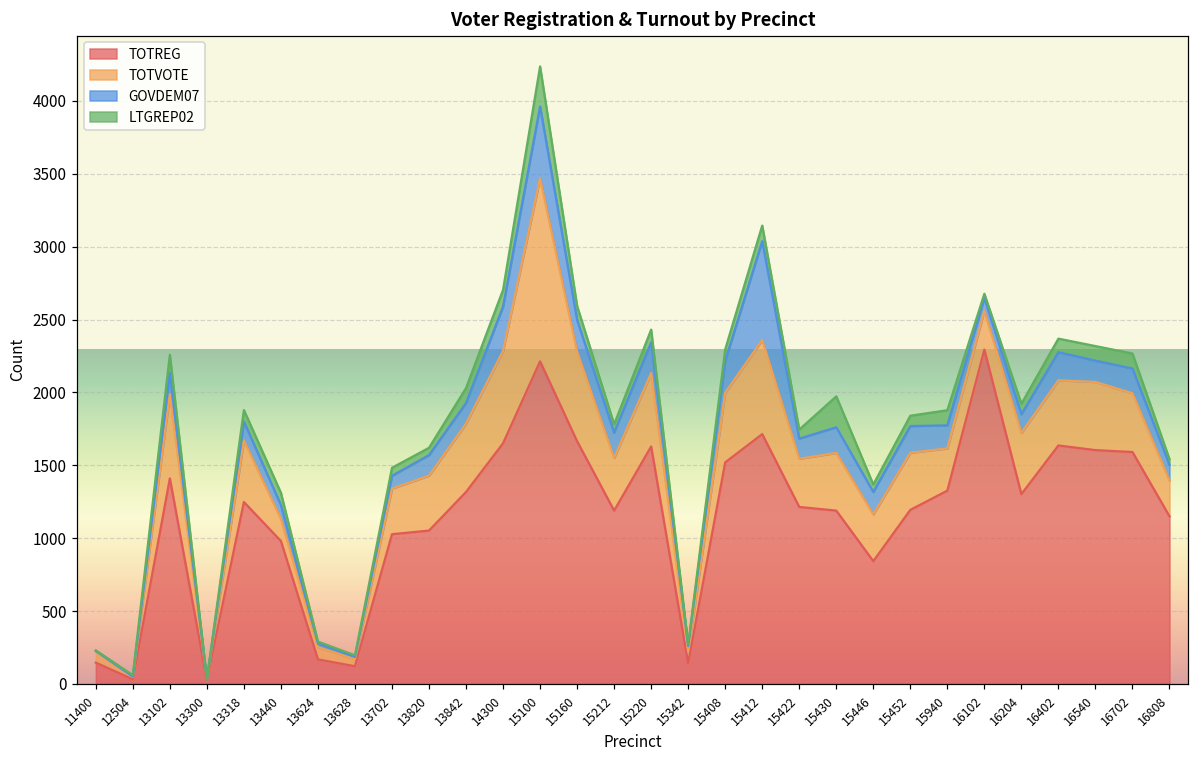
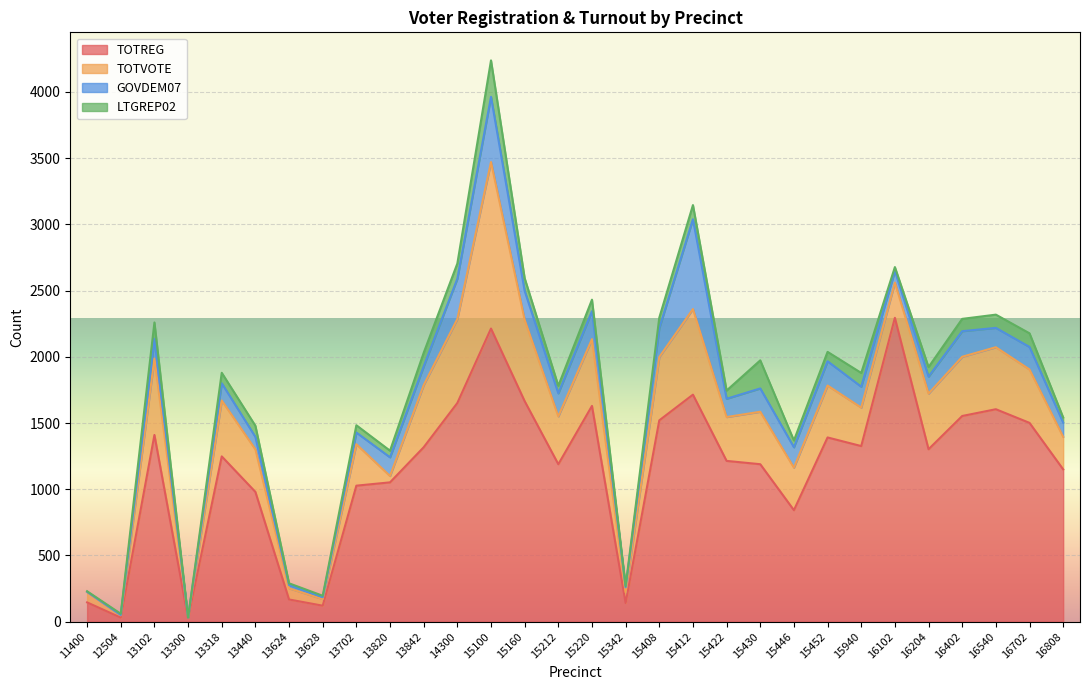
TOTVOTE, 13440: 150 -> 320
TOTVOTE, 13820: 380 -> 50
TOTREG, 15452: 1190 -> 1390
TOTREG, 16402: 1640 -> 1550
TOTREG, 16702: 1590 -> 1500
